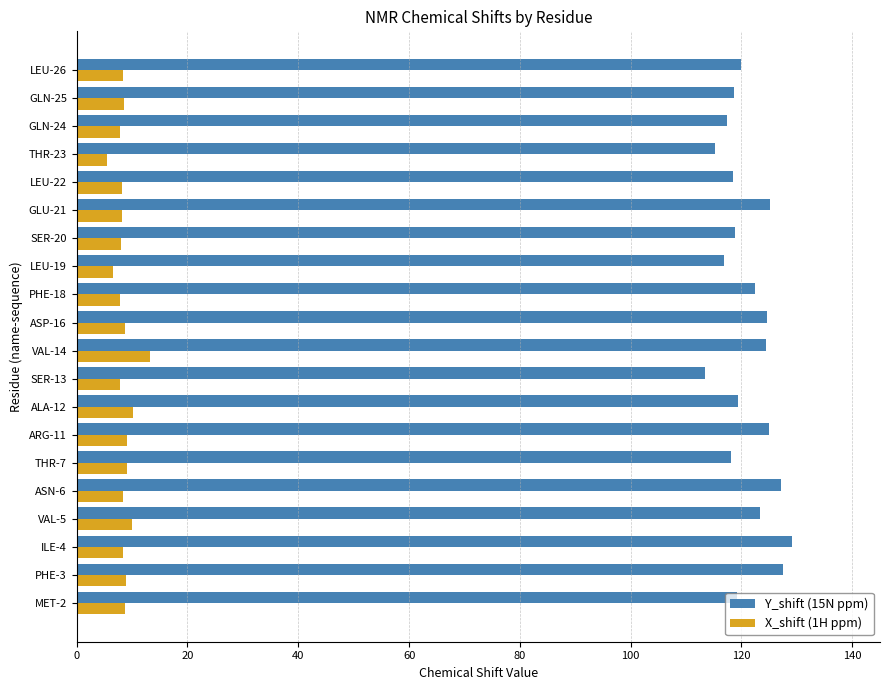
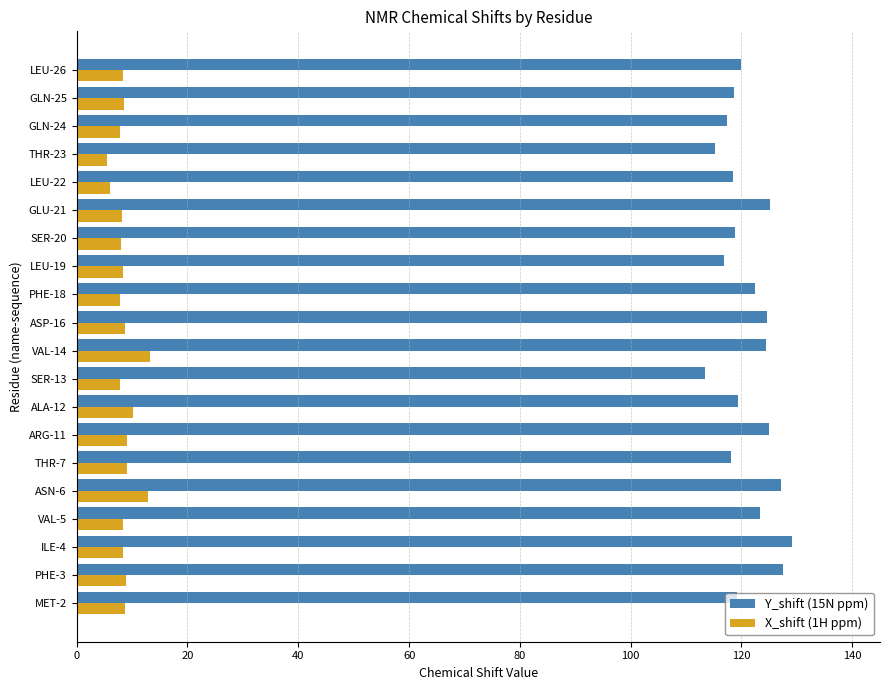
X_shift (1H ppm), LEU-22: 8 -> 6
X_shift (1H ppm), LEU-19: 7 -> 8
X_shift (1H ppm), ASN-6: 8 -> 13
X_shift (1H ppm), VAL-5: 10 -> 8
